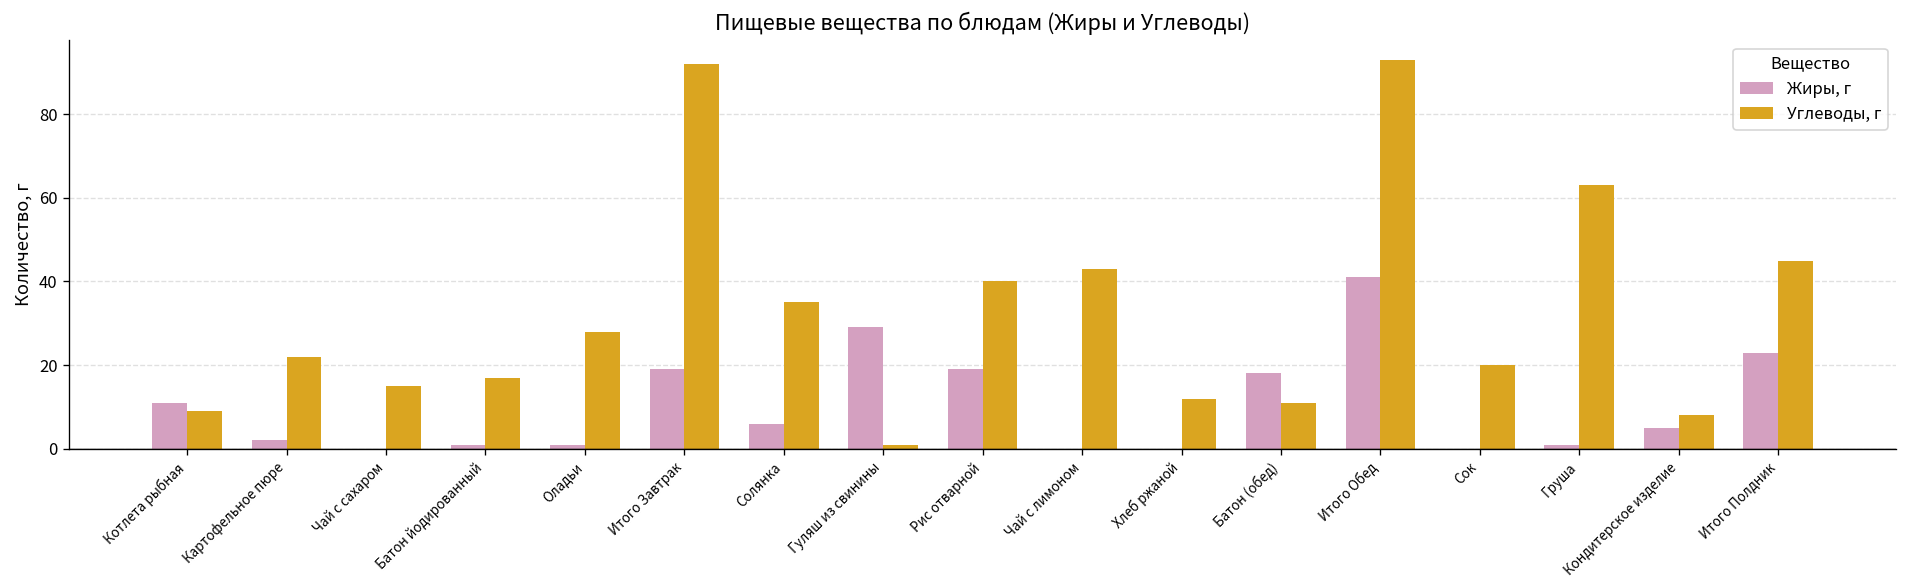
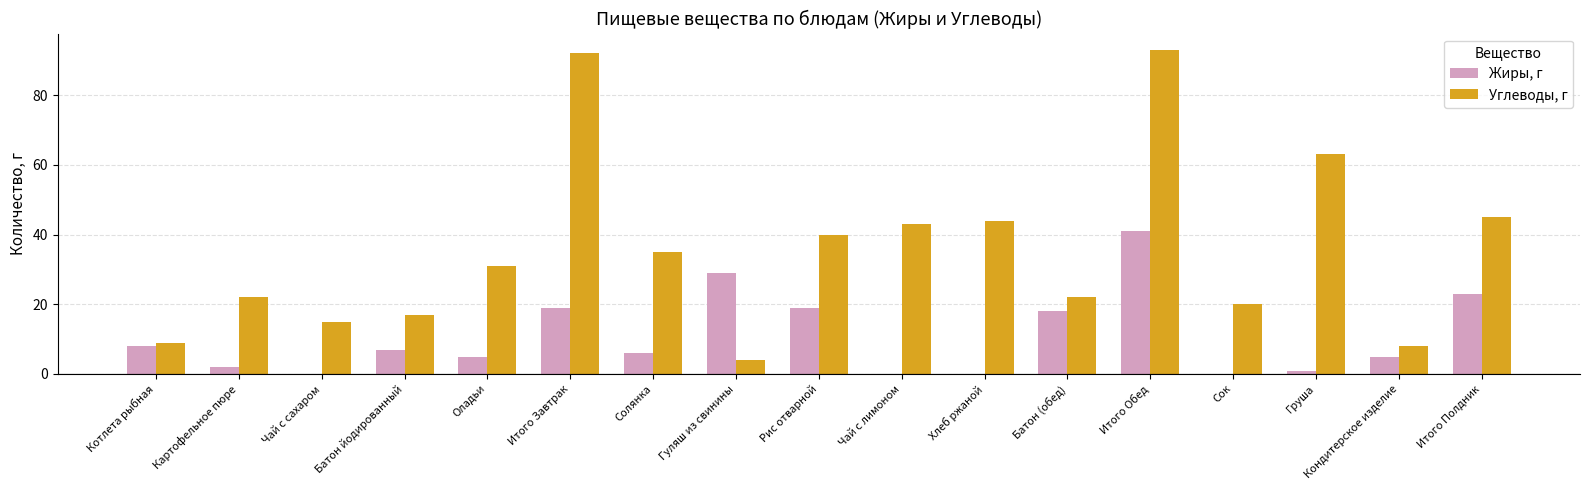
Жиры, г, Котлета рыбная: 11 -> 8
Жиры, г, Батон йодированный: 1 -> 7
Жиры, г, Оладьи: 1 -> 5
Углеводы, г, Оладьи: 28 -> 31
Углеводы, г, Гуляш из свинины: 1 -> 4
Углеводы, г, Хлеб ржаной: 12 -> 44
Углеводы, г, Батон (обед): 11 -> 22
